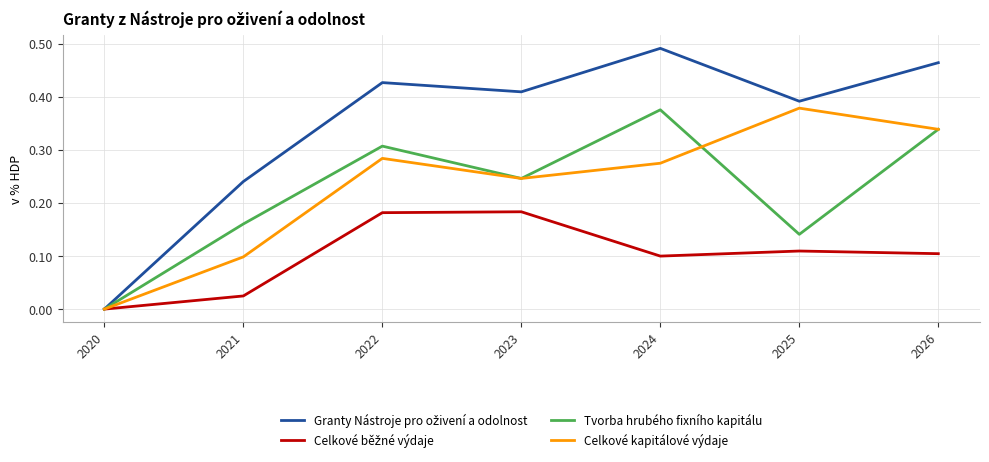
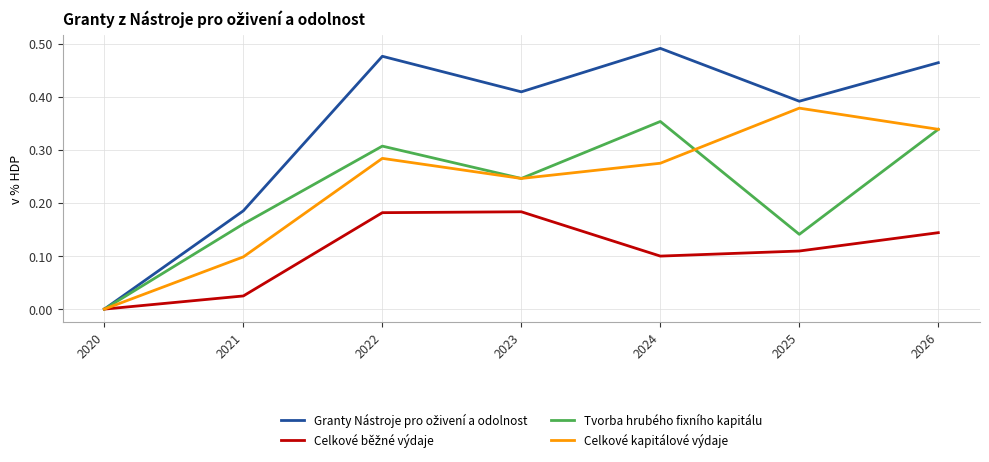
Granty Nástroje pro oživení a odolnost, 2021: 0.24 -> 0.19
Granty Nástroje pro oživení a odolnost, 2022: 0.43 -> 0.48
Tvorba hrubého fixního kapitálu, 2024: 0.38 -> 0.35
Celkové běžné výdaje, 2026: 0.10 -> 0.14
